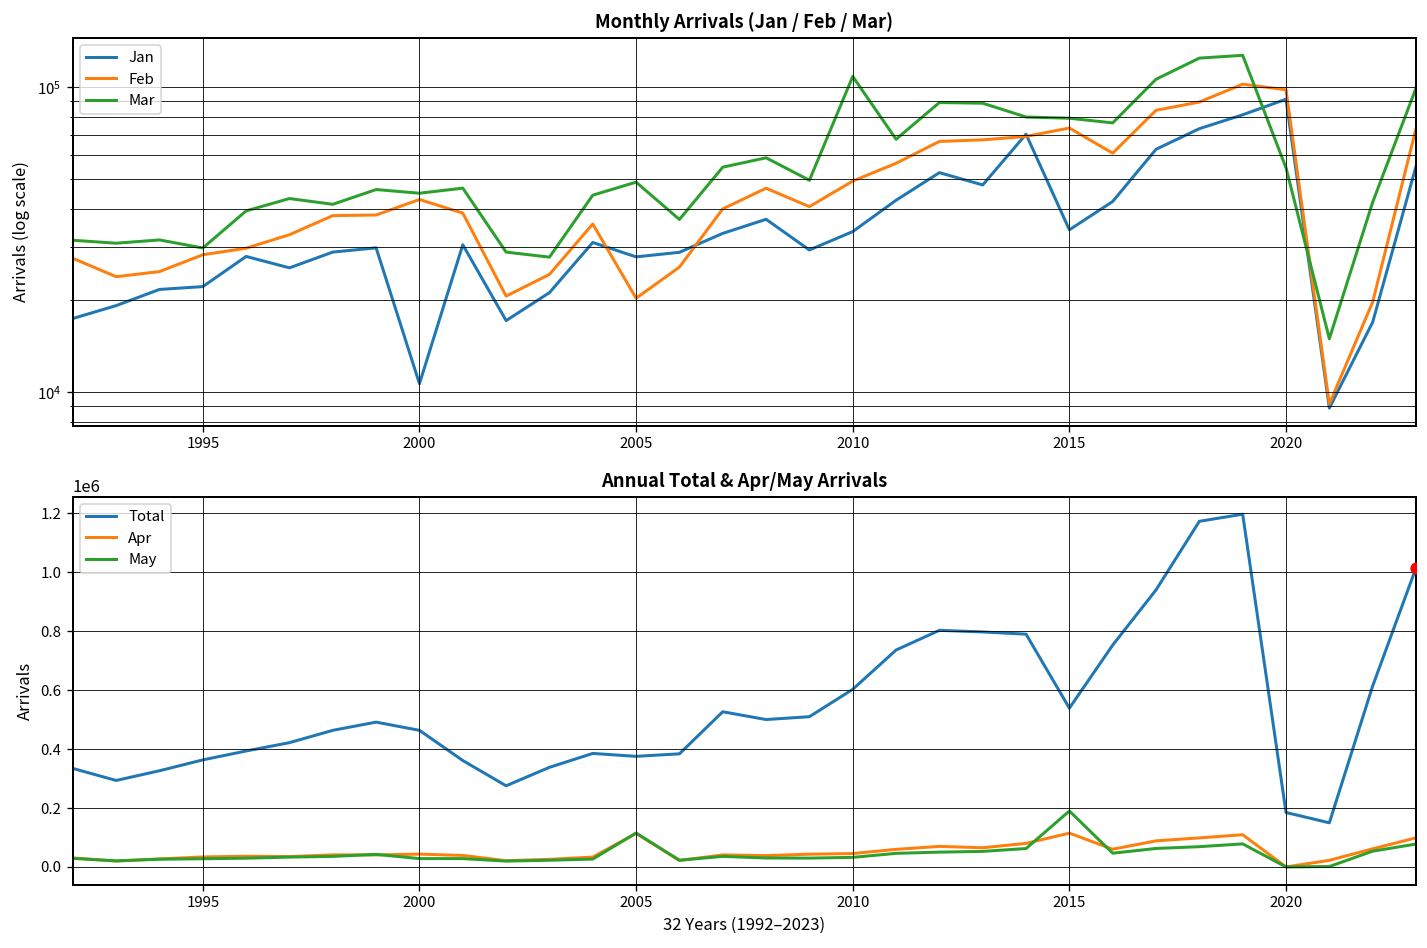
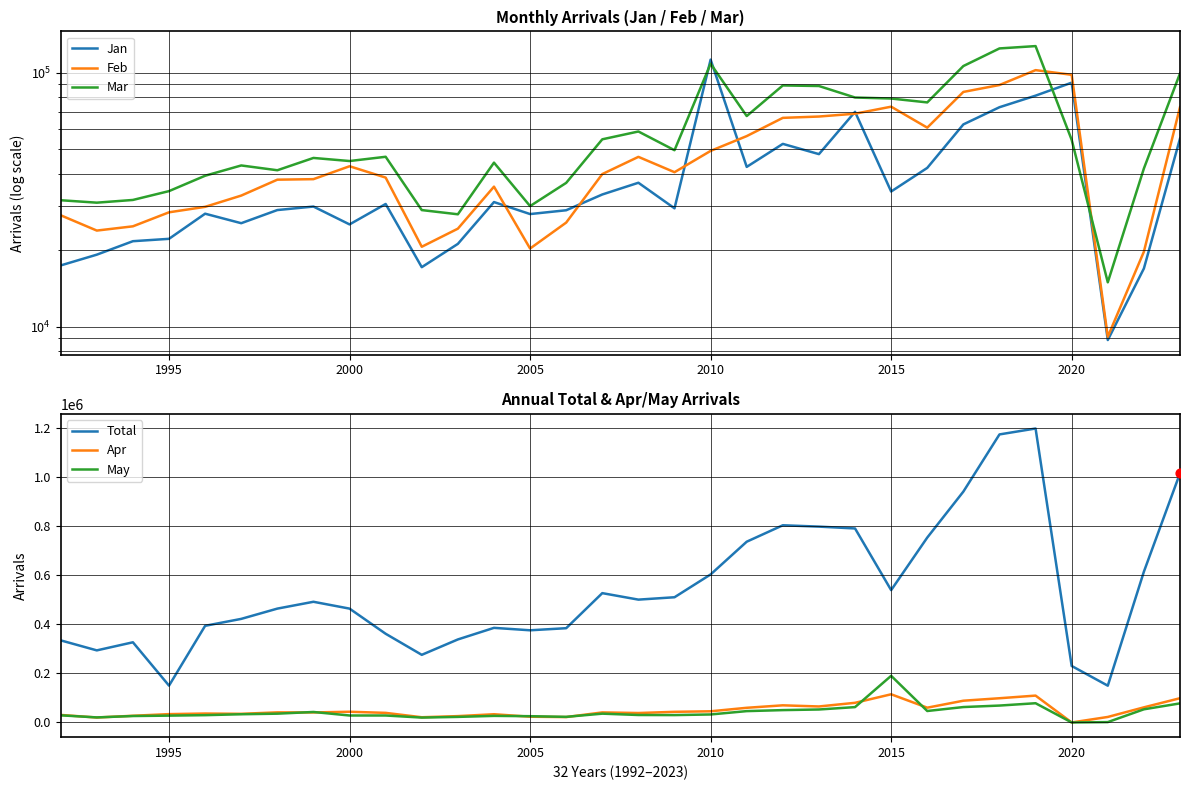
Monthly Arrivals (Jan / Feb / Mar), Mar, 1995: 30000 -> 34000
Monthly Arrivals (Jan / Feb / Mar), Jan, 2000: 10700 -> 25000
Monthly Arrivals (Jan / Feb / Mar), Mar, 2005: 49000 -> 30000
Monthly Arrivals (Jan / Feb / Mar), Jan, 2010: 34000 -> 110000
Annual Total & Apr/May Arrivals, Total, 1995: 360000 -> 150000
Annual Total & Apr/May Arrivals, Apr, 2005: 110000 -> 20000
Annual Total & Apr/May Arrivals, May, 2005: 120000 -> 30000
Annual Total & Apr/May Arrivals, Total, 2020: 180000 -> 230000
